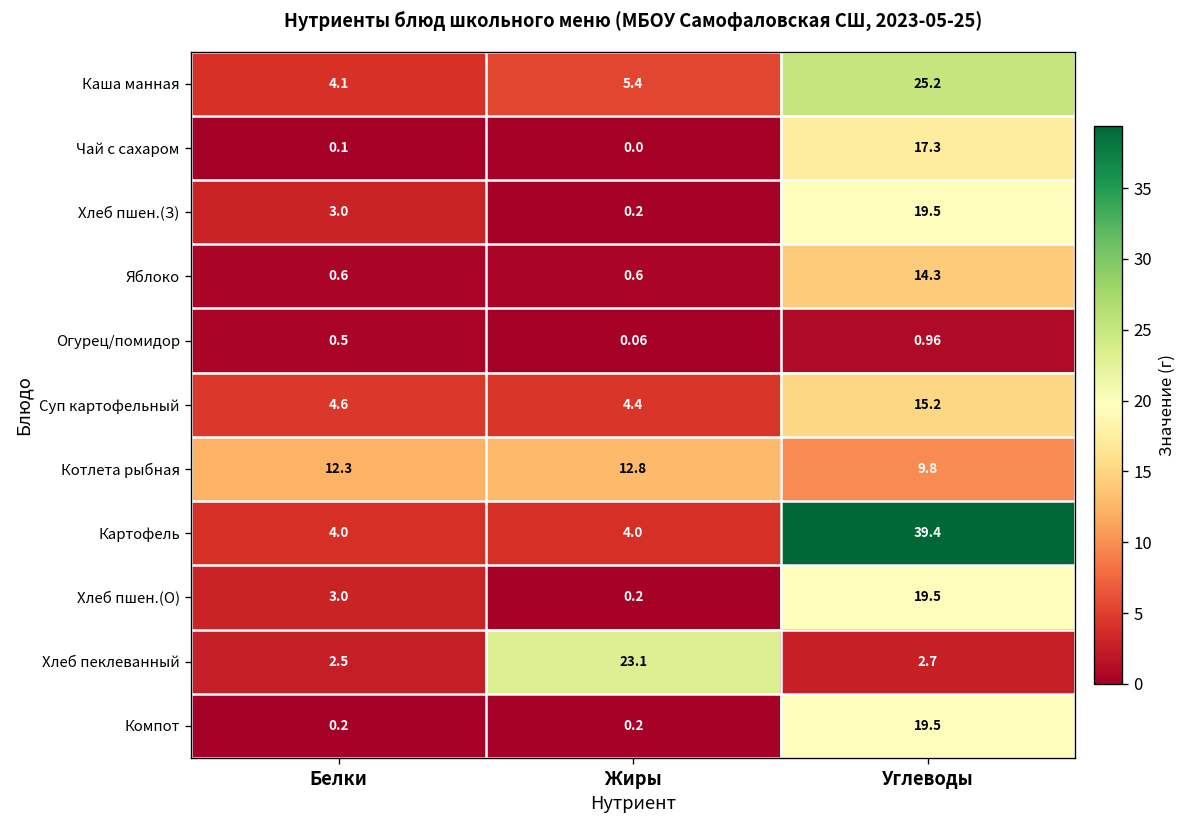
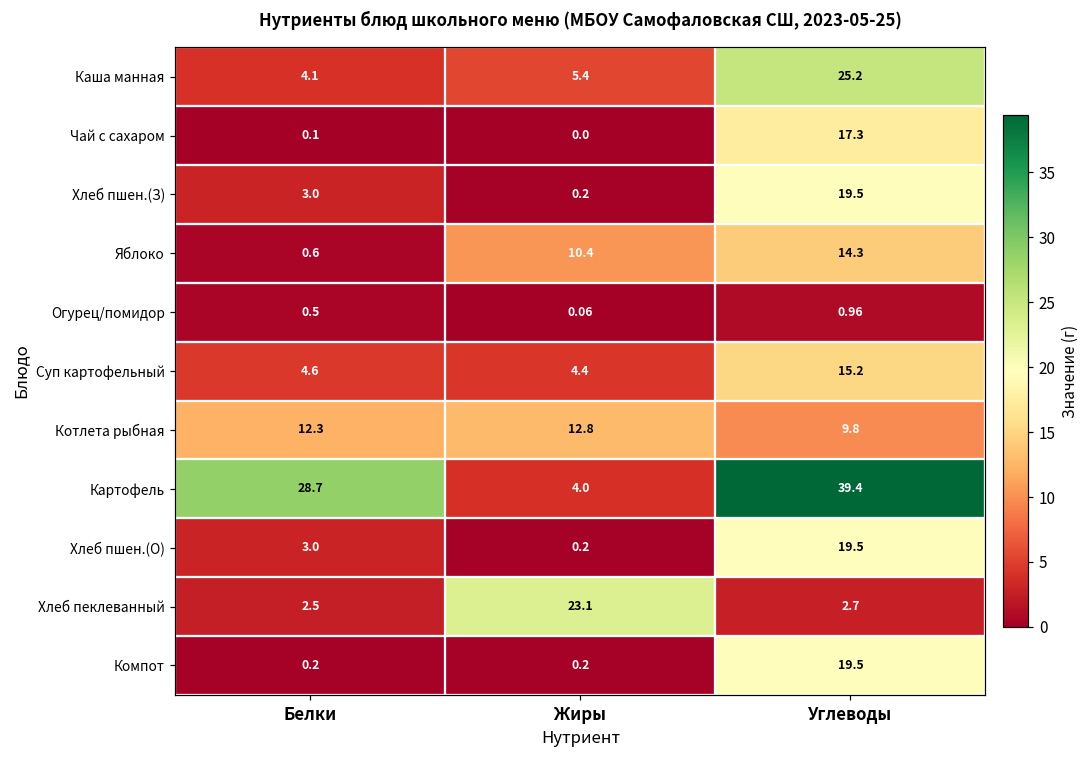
Яблоко, Жиры: 0.6 -> 10.4
Картофель, Белки: 4.0 -> 28.7
